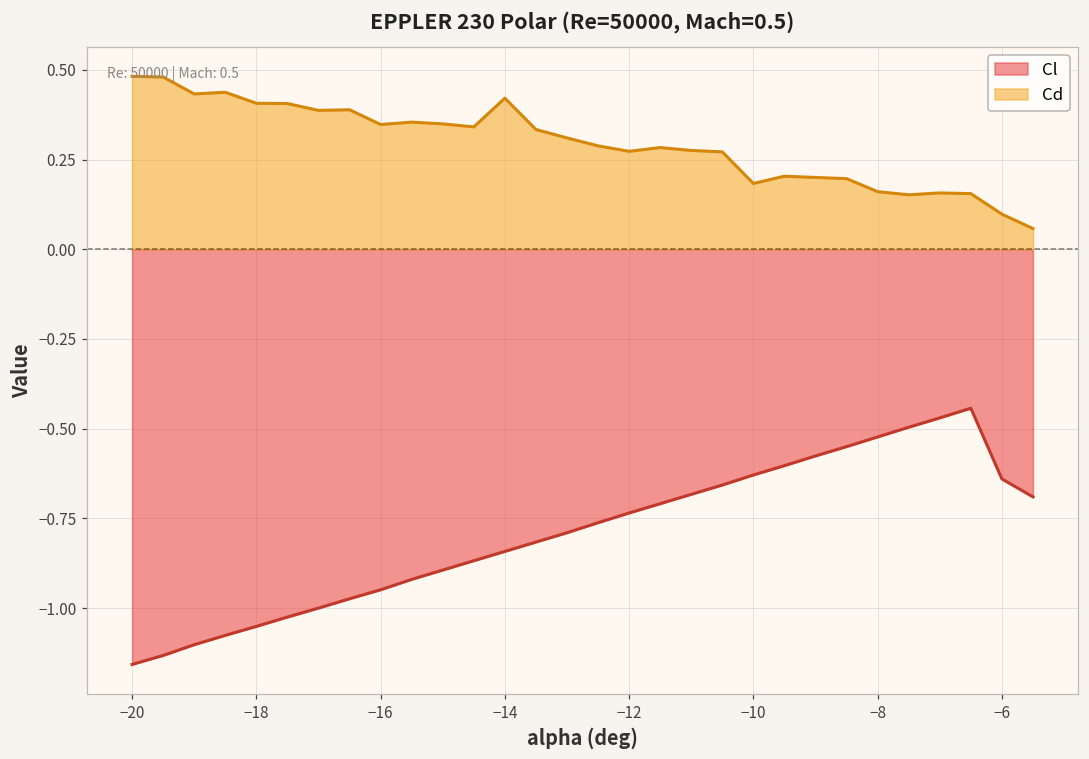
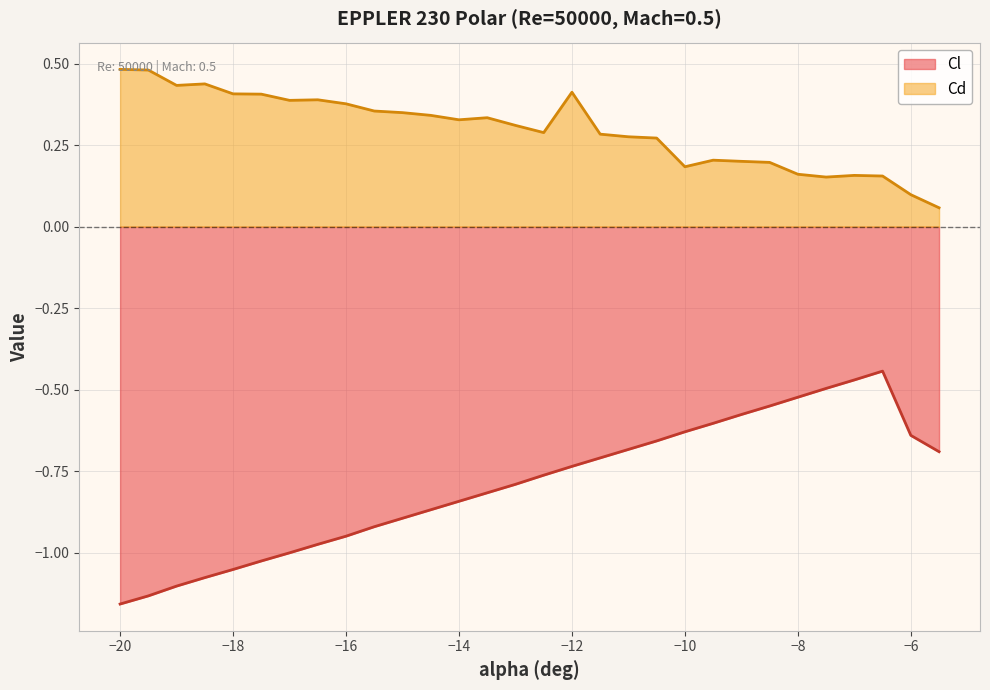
Cd, −16: 0.35 -> 0.38
Cd, −14: 0.42 -> 0.33
Cd, −12: 0.27 -> 0.41
